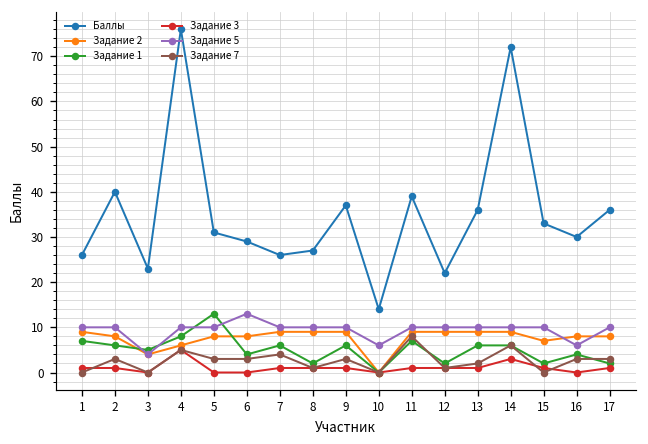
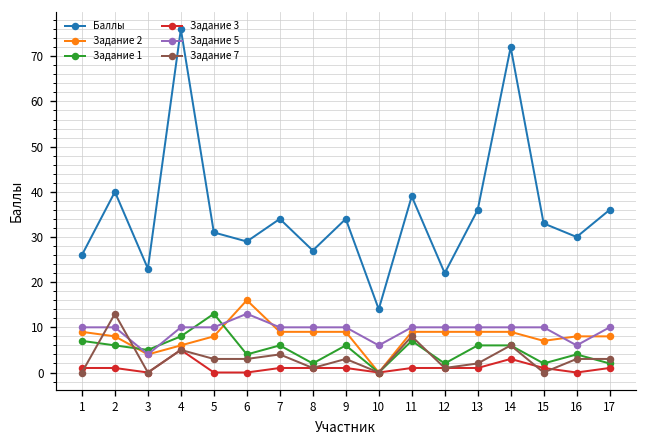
Задание 7, 2: 3 -> 13
Задание 2, 6: 8 -> 16
Баллы, 7: 26 -> 34
Баллы, 9: 37 -> 34
